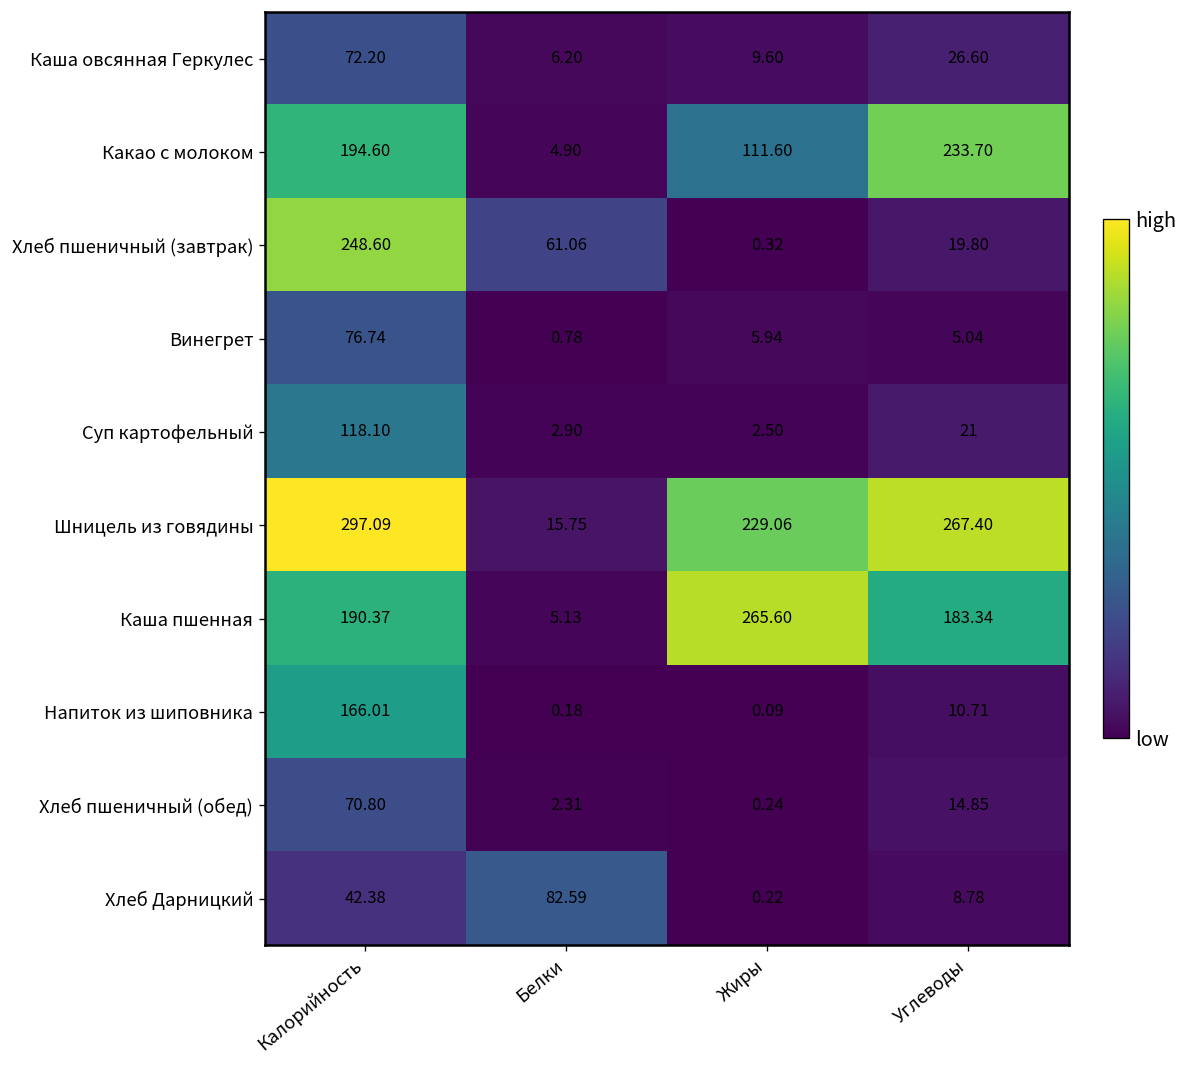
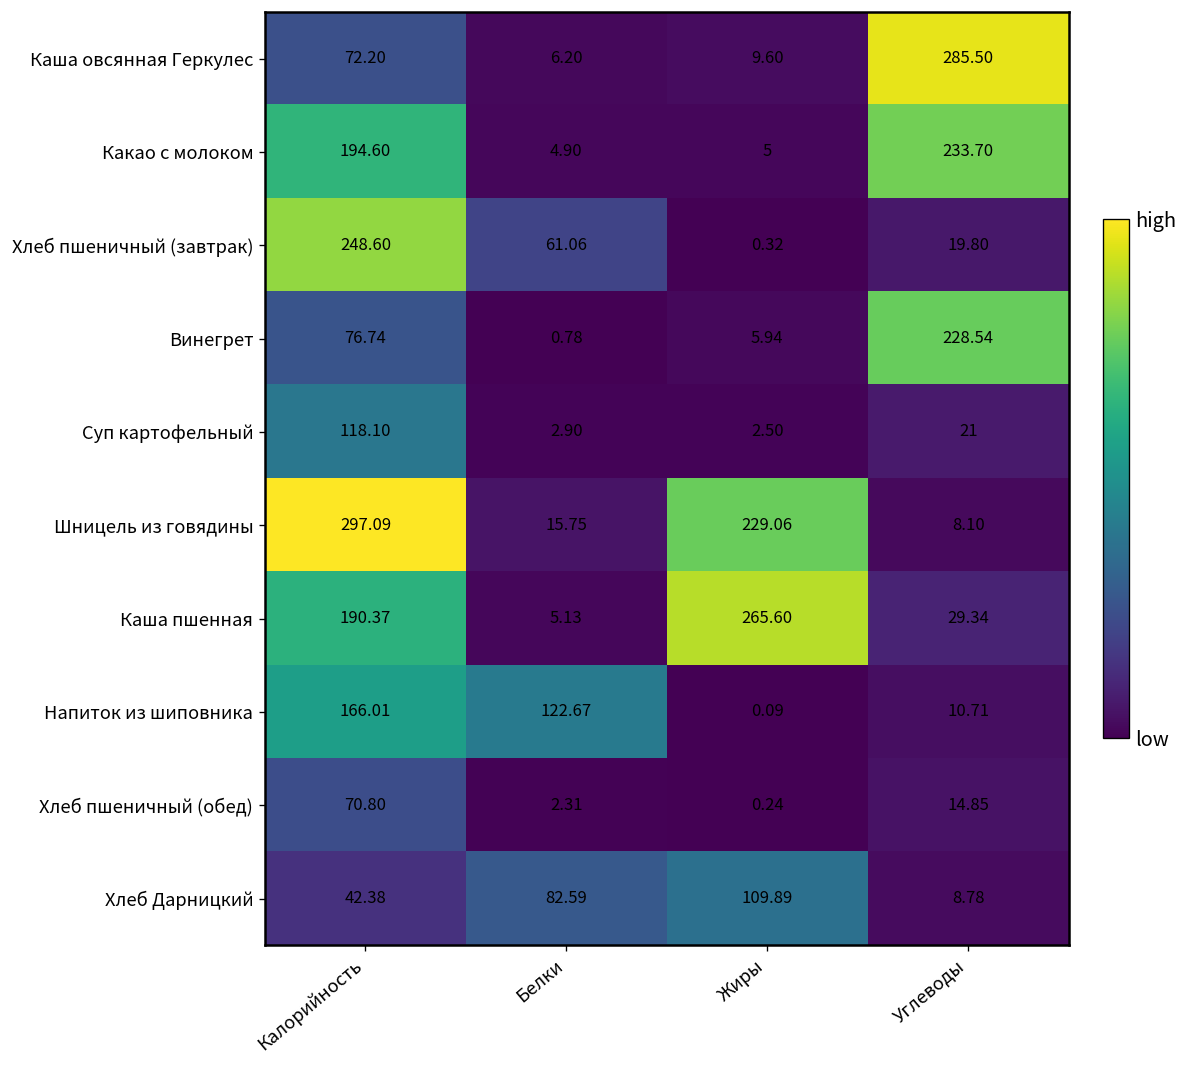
Каша овсянная Геркулес, Углеводы: 26.60 -> 285.50
Какао с молоком, Жиры: 111.60 -> 5
Винегрет, Углеводы: 5.04 -> 228.54
Шницель из говядины, Углеводы: 267.40 -> 8.10
Каша пшенная, Углеводы: 183.34 -> 29.34
Напиток из шиповника, Белки: 0.18 -> 122.67
Хлеб Дарницкий, Жиры: 0.22 -> 109.89
